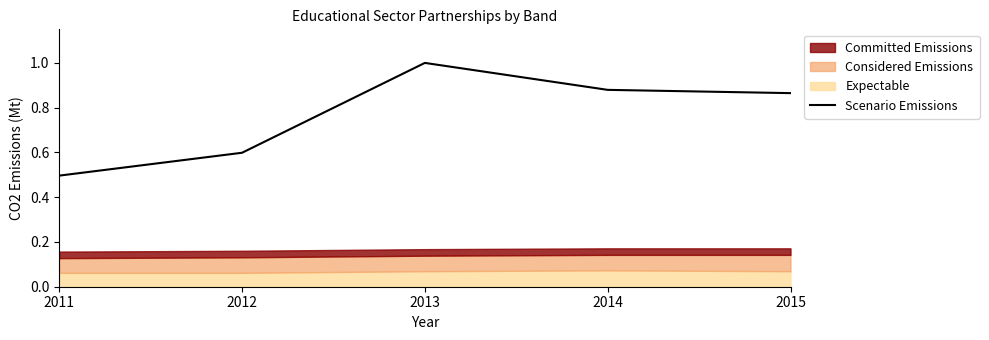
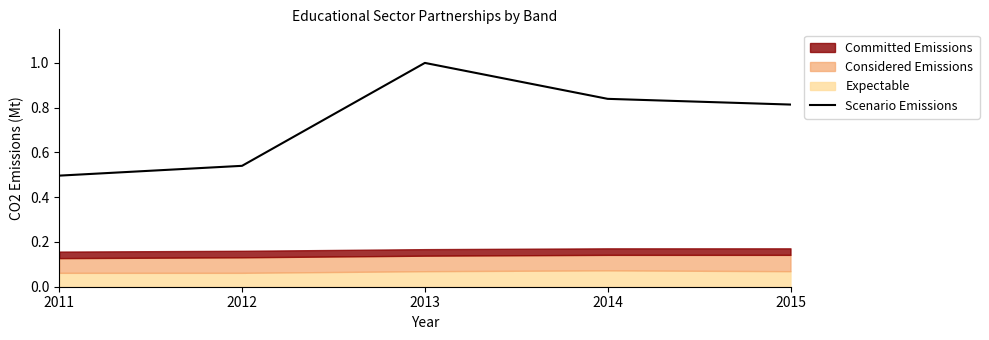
Scenario Emissions, 2012: 0.60 -> 0.54
Scenario Emissions, 2014: 0.88 -> 0.84
Scenario Emissions, 2015: 0.86 -> 0.81
